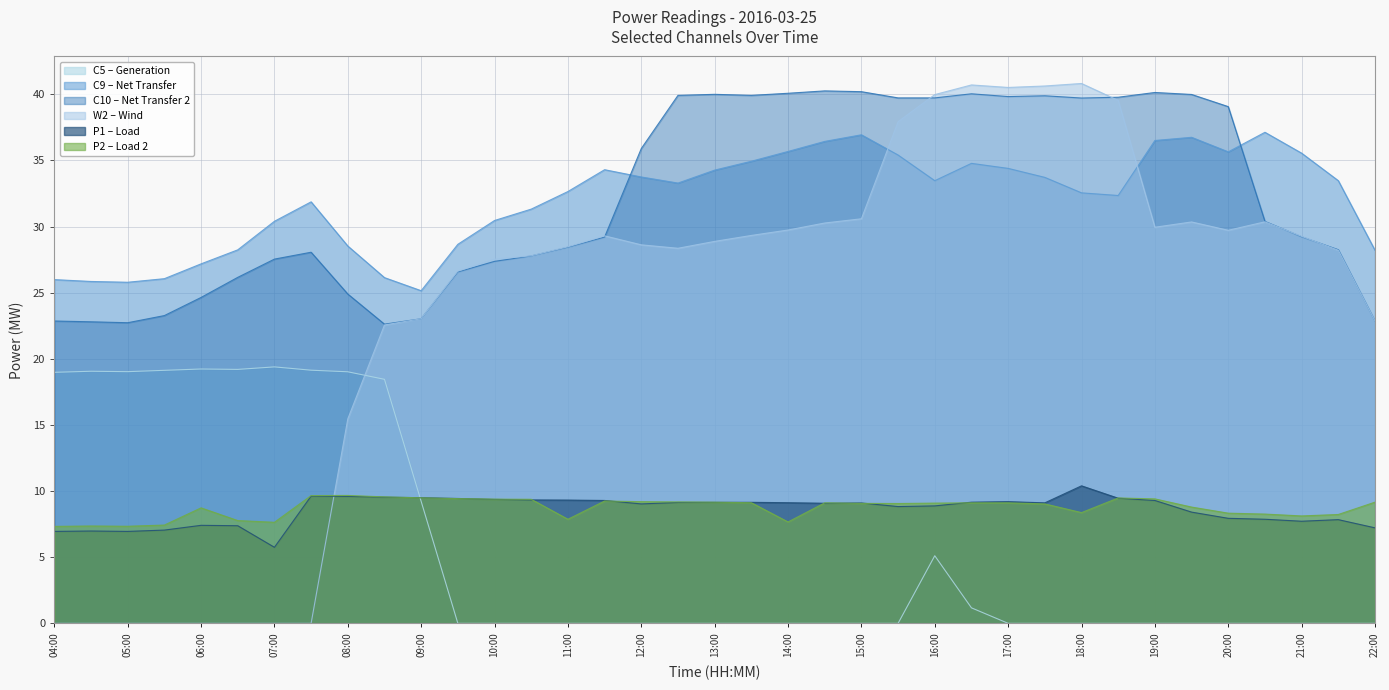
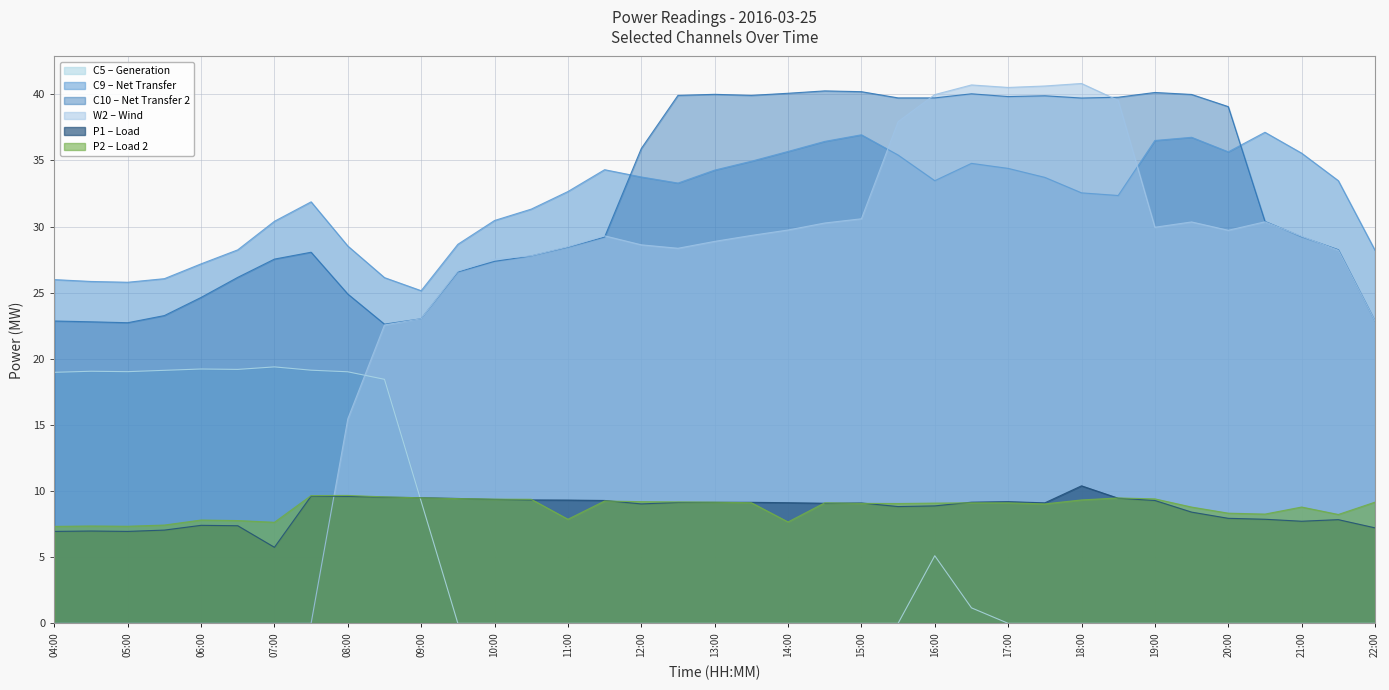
P2 – Load 2, 06:00: 8.7 -> 7.8
P2 – Load 2, 18:00: 8.4 -> 9.3
P2 – Load 2, 21:00: 8.1 -> 8.8
